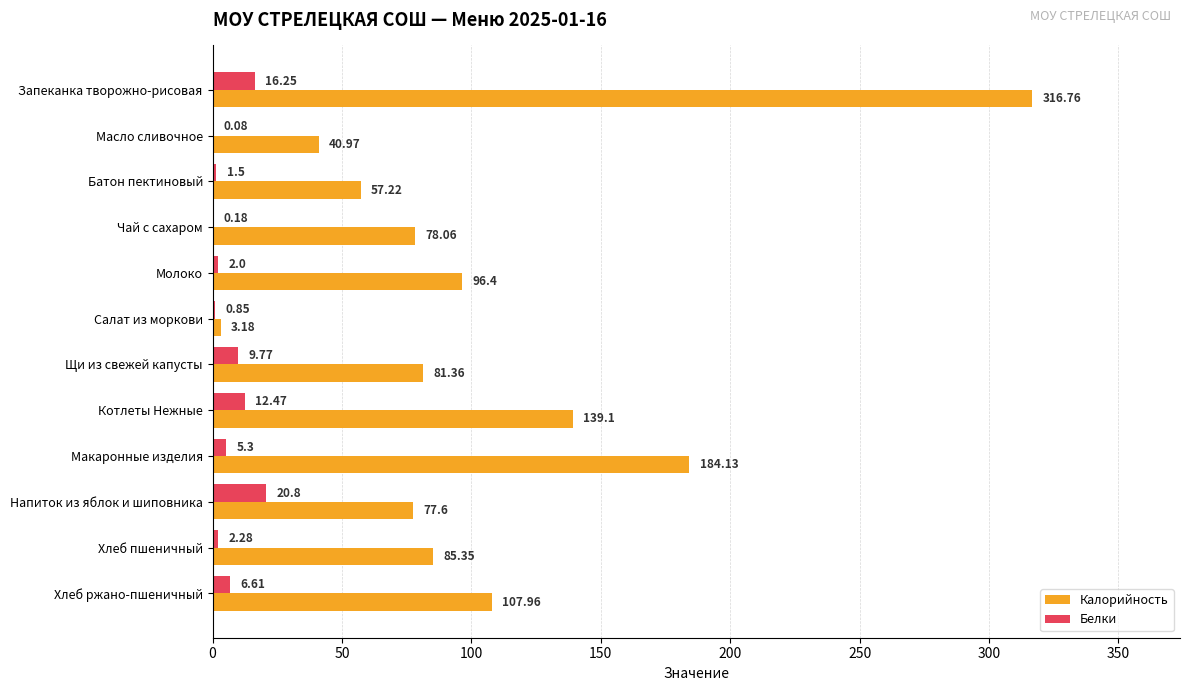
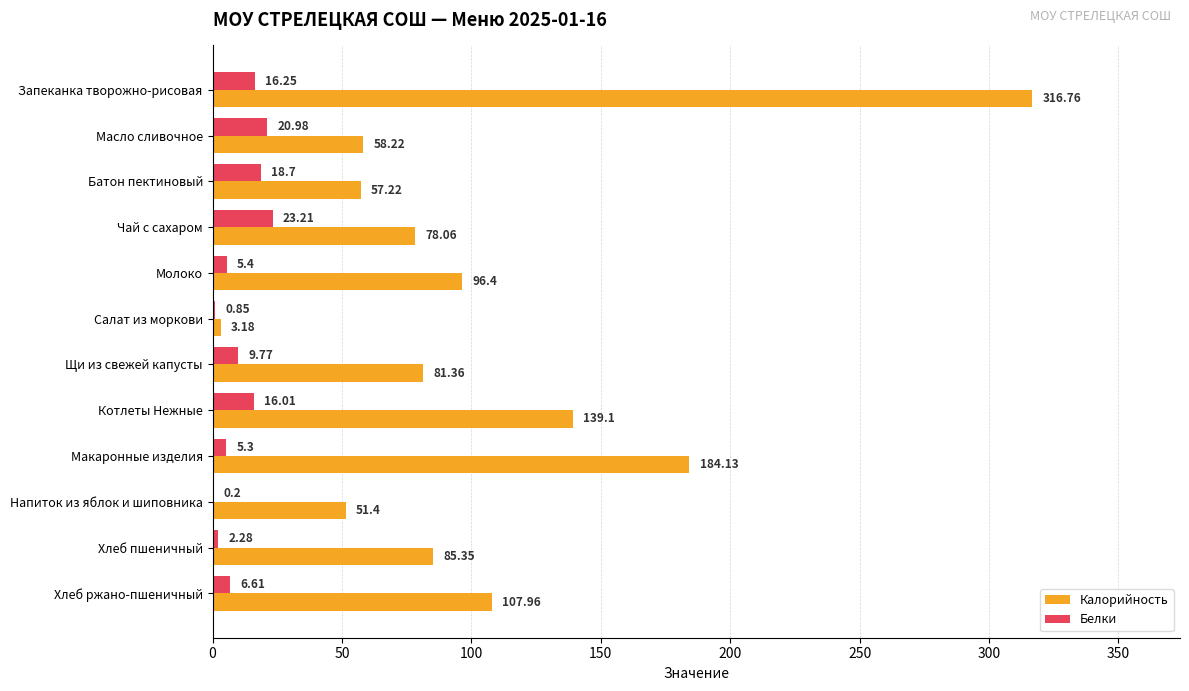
Белки, Масло сливочное: 0.08 -> 20.98
Калорийность, Масло сливочное: 40.97 -> 58.22
Белки, Батон пектиновый: 1.5 -> 18.7
Белки, Чай с сахаром: 0.18 -> 23.21
Белки, Молоко: 2.0 -> 5.4
Белки, Котлеты Нежные: 12.47 -> 16.01
Белки, Напиток из яблок и шиповника: 20.8 -> 0.2
Калорийность, Напиток из яблок и шиповника: 77.6 -> 51.4
